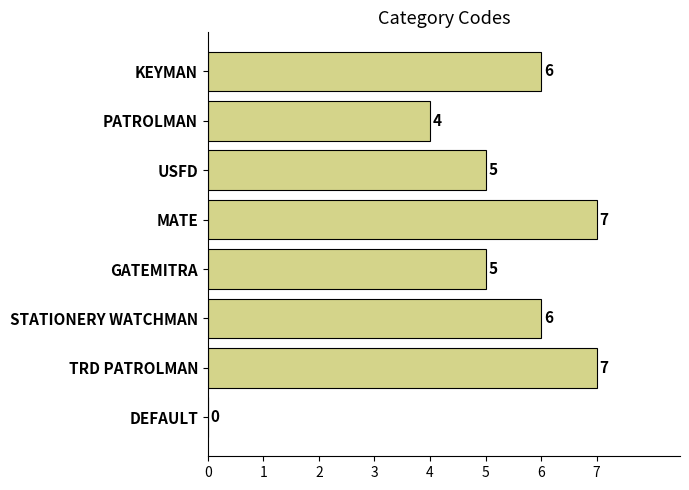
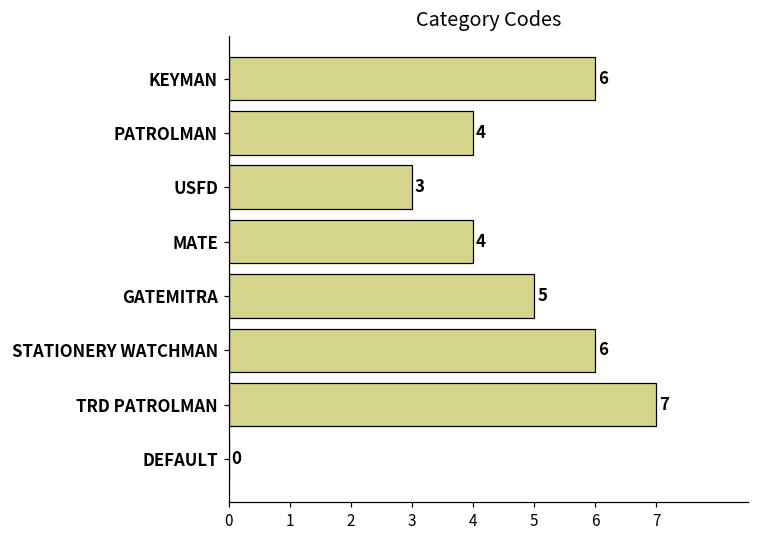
USFD: 5 -> 3
MATE: 7 -> 4
